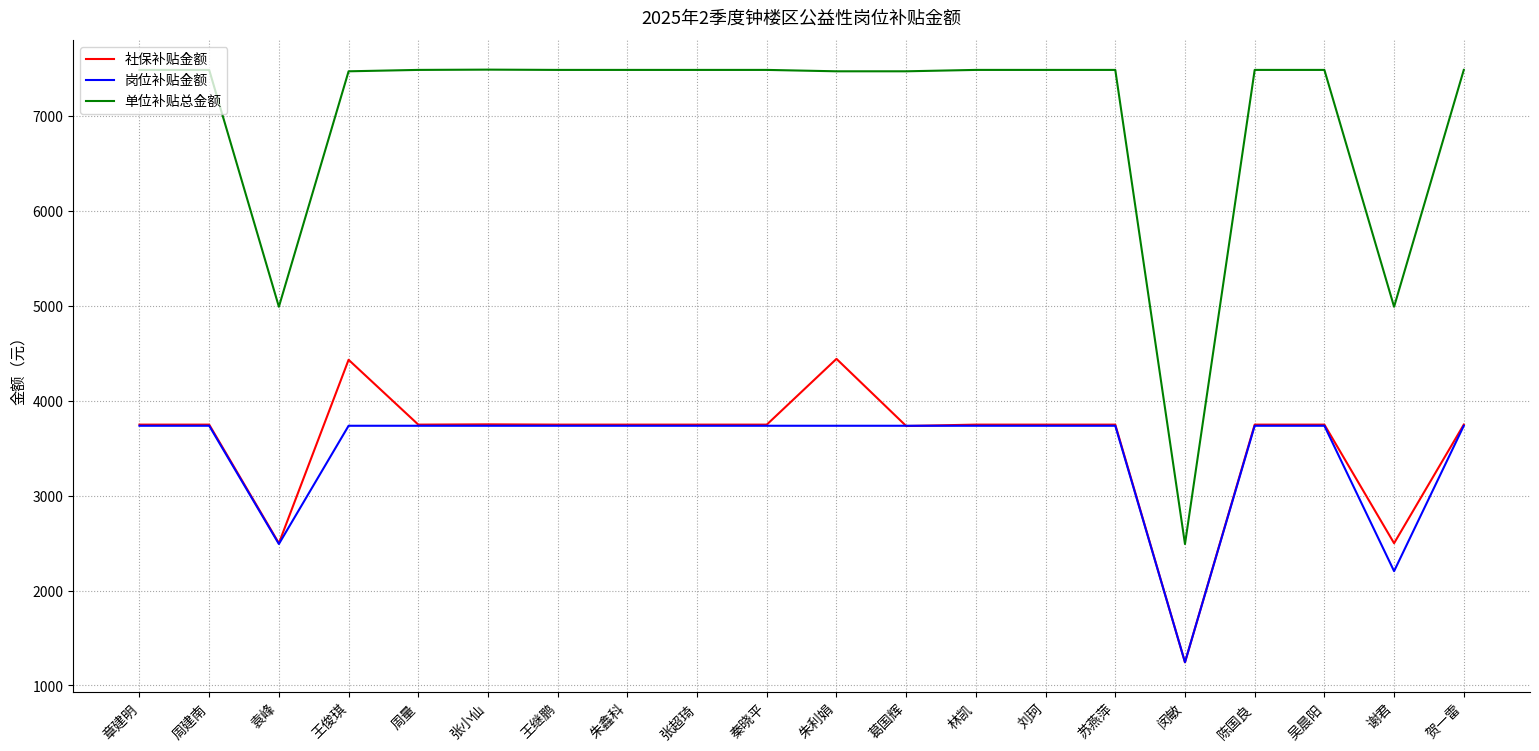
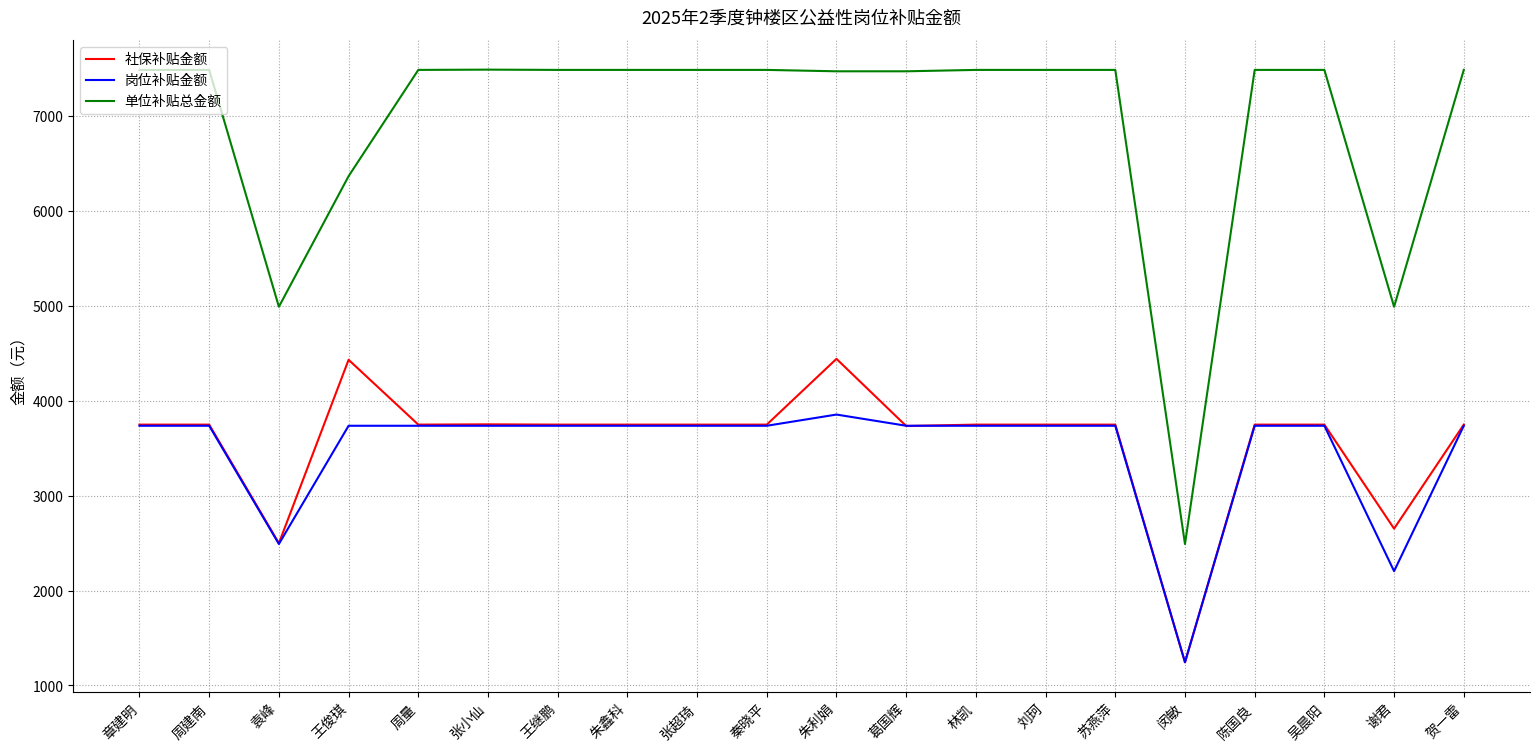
单位补贴总金额, 王俊琪: 7500 -> 6400
岗位补贴金额, 朱利娟: 3700 -> 3900
社保补贴金额, 谢君: 2500 -> 2700
